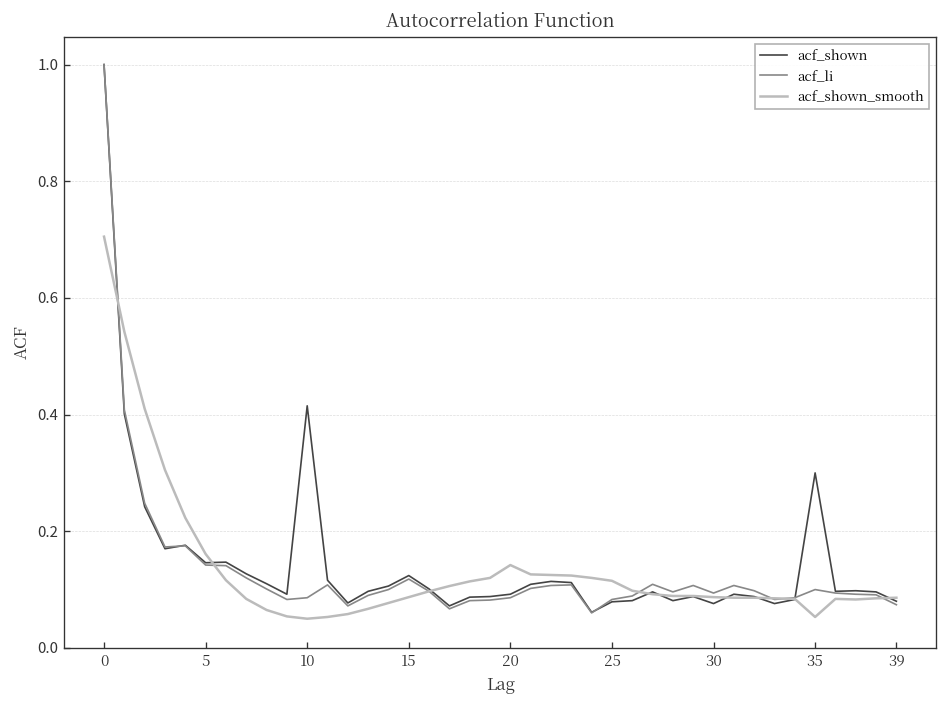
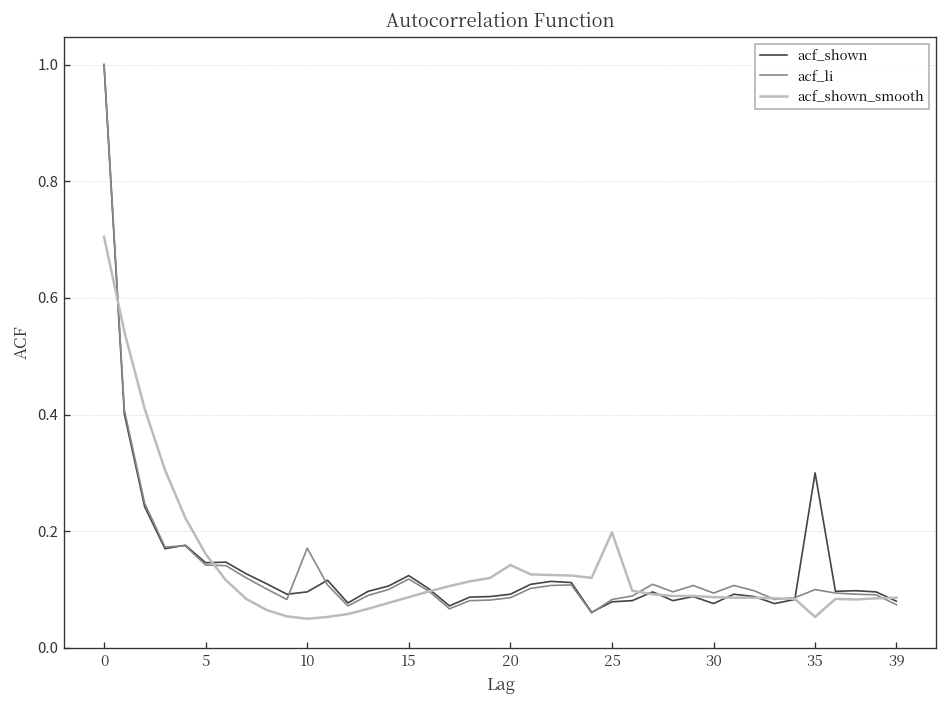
acf_shown, 10: 0.42 -> 0.10
acf_li, 10: 0.09 -> 0.17
acf_shown_smooth, 25: 0.12 -> 0.20
